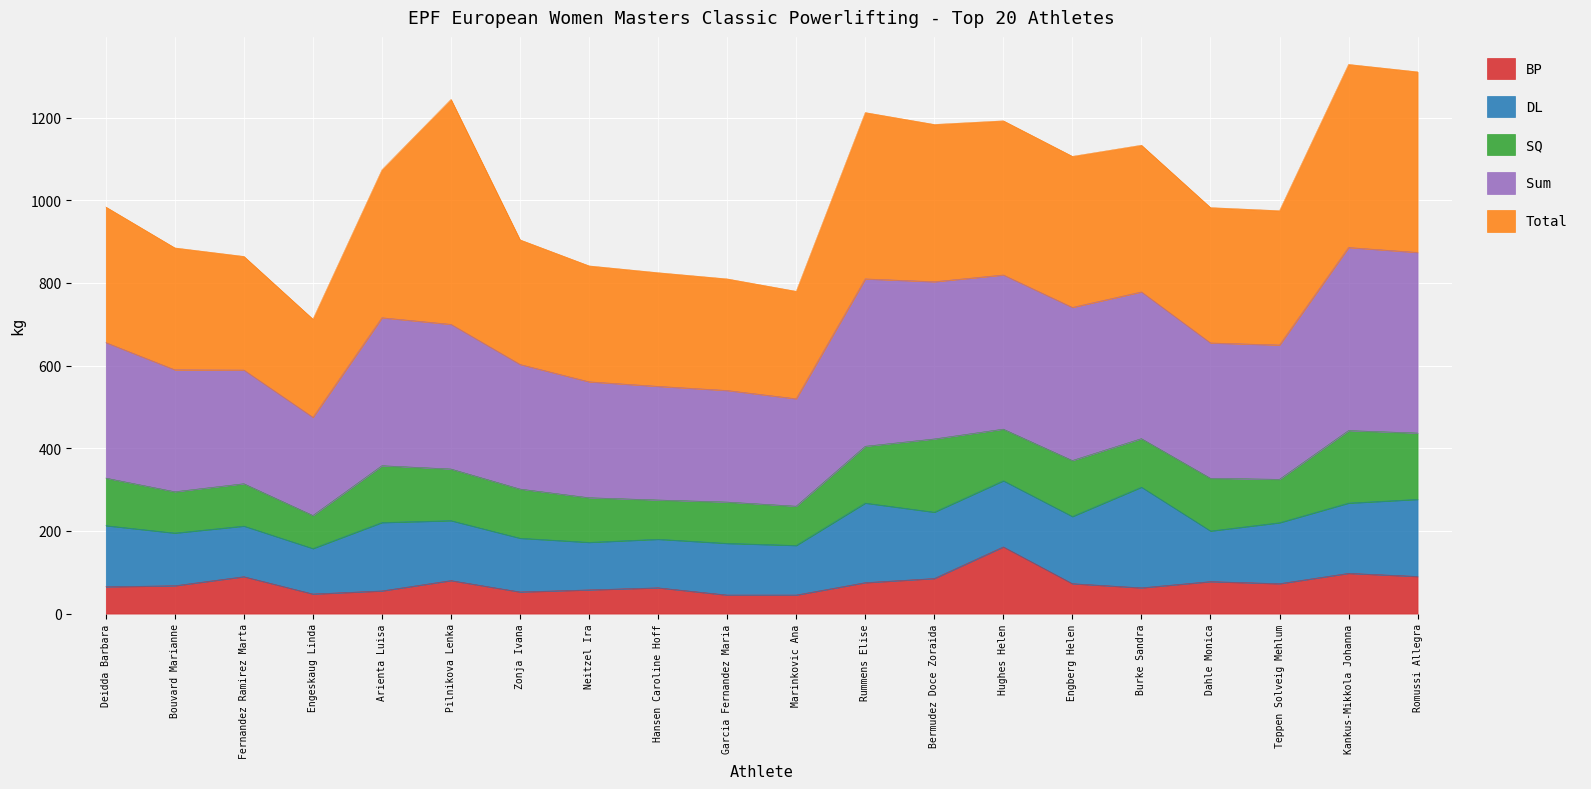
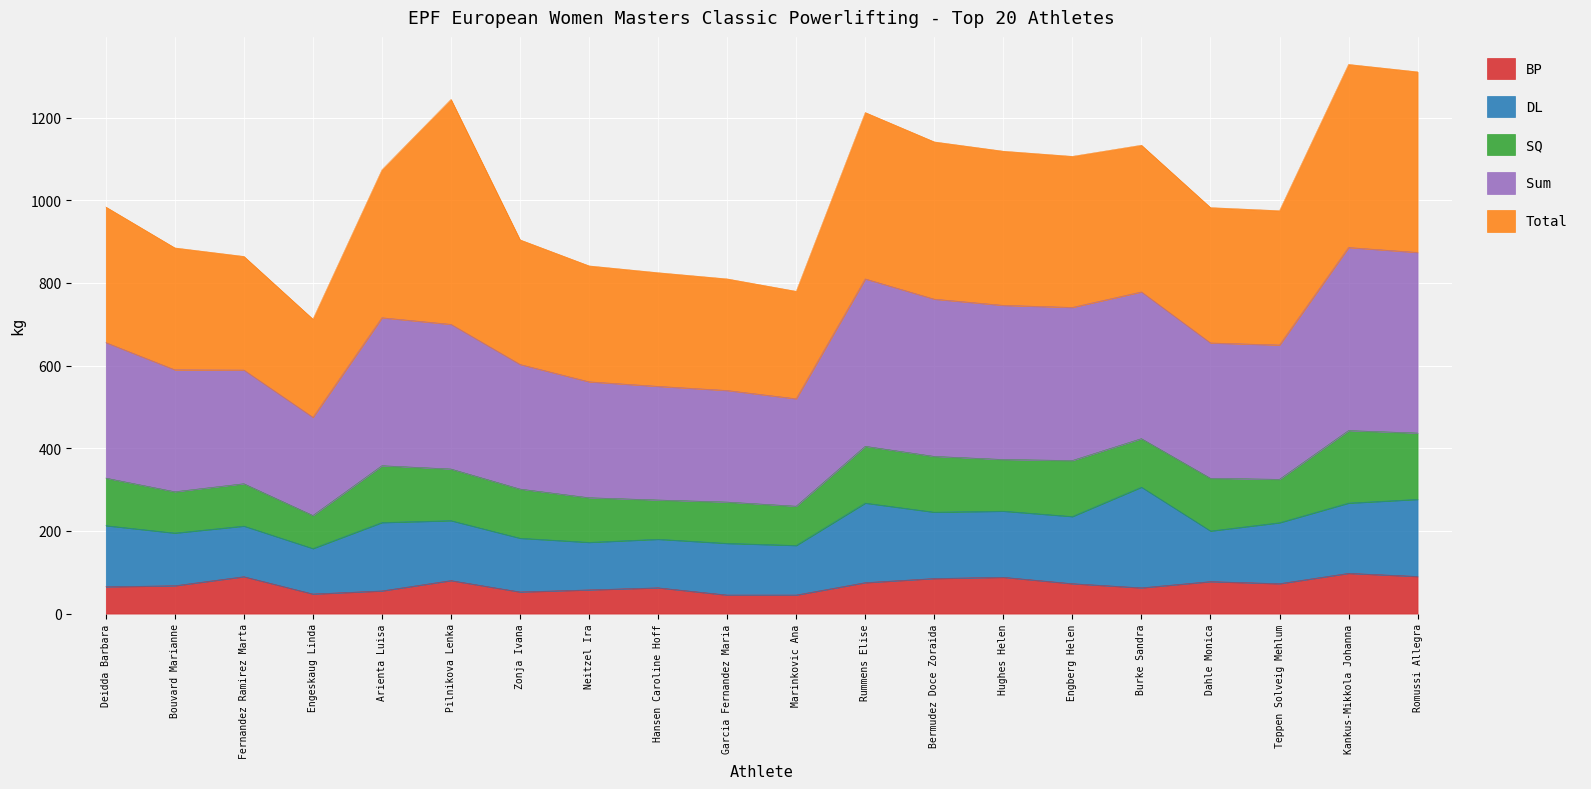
SQ, Bermudez Doce Zoraida: 180 -> 140
BP, Hughes Helen: 160 -> 90
